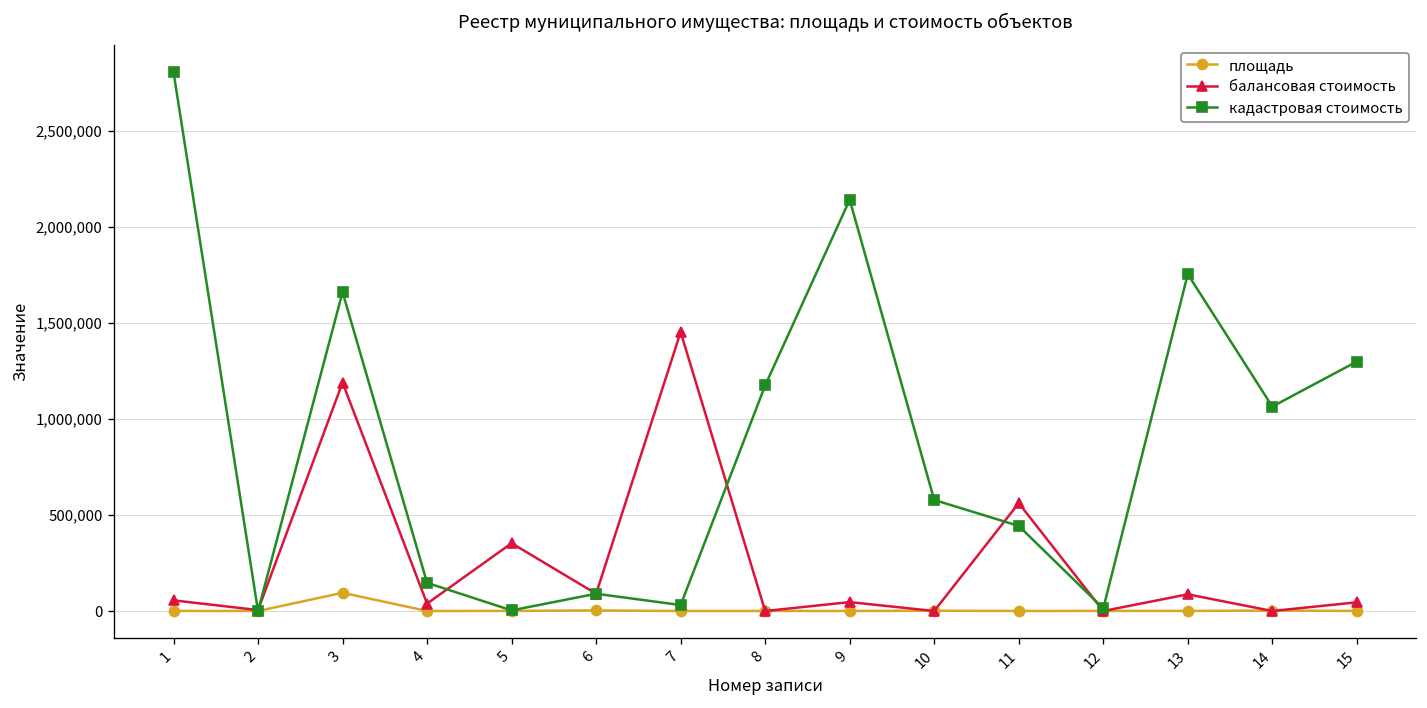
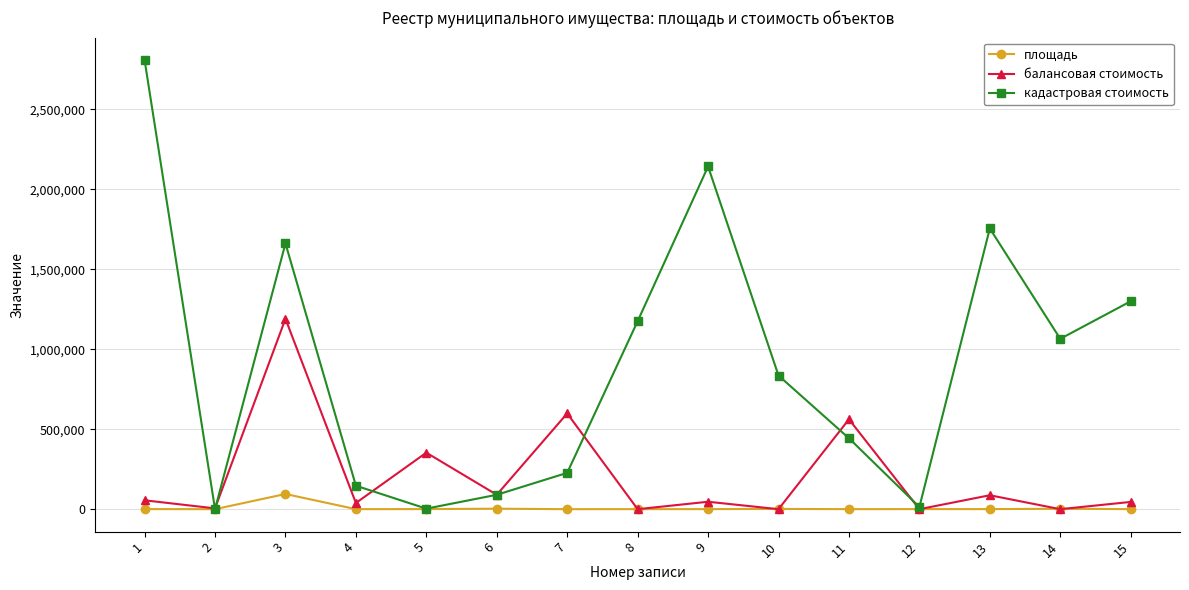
балансовая стоимость, 7: 1,450,000 -> 600,000
кадастровая стоимость, 7: 30,000 -> 230,000
кадастровая стоимость, 10: 580,000 -> 840,000
